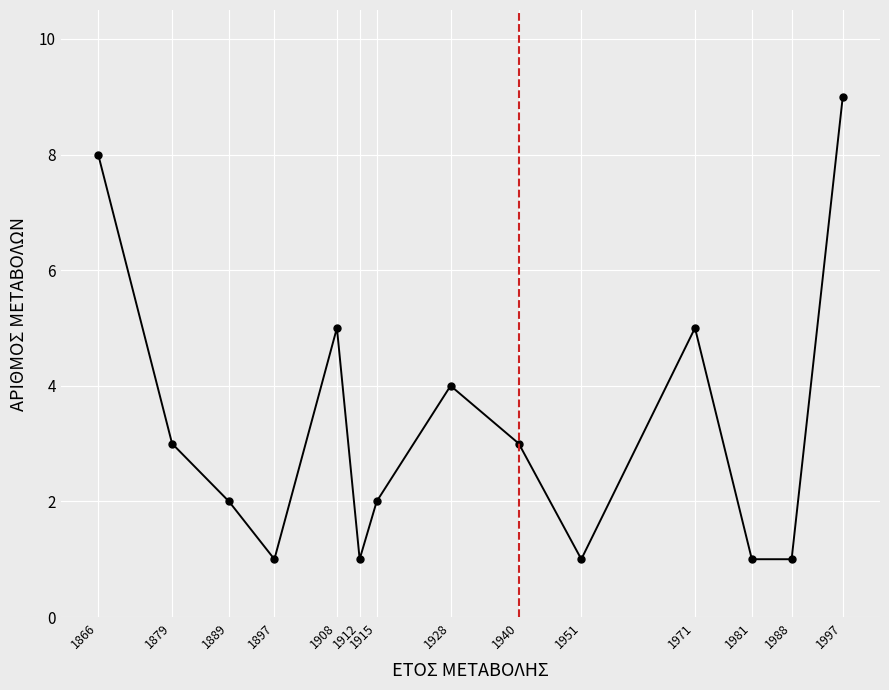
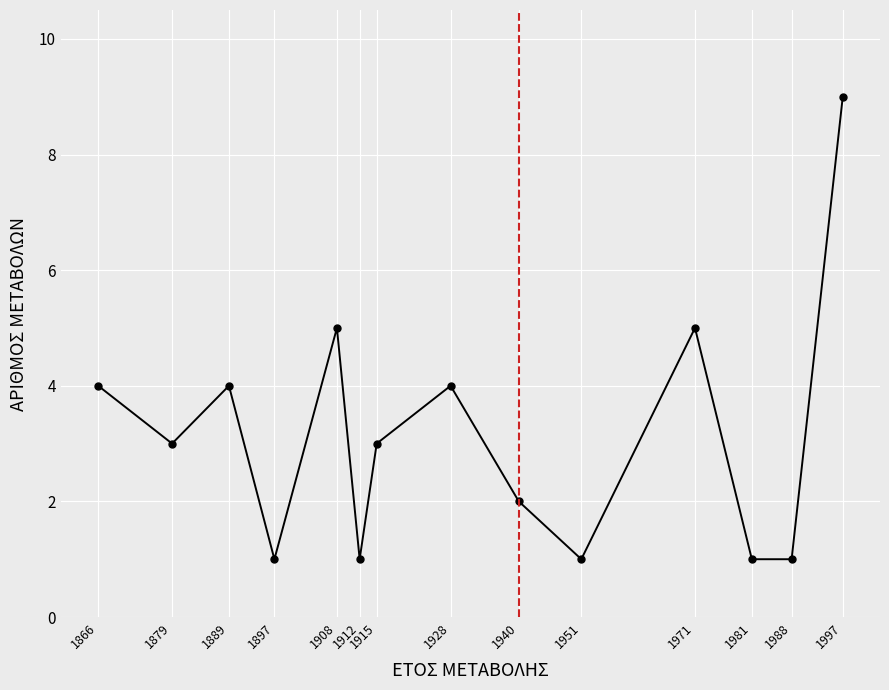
1866: 8 -> 4
1889: 2 -> 4
1915: 2 -> 3
1940: 3 -> 2
